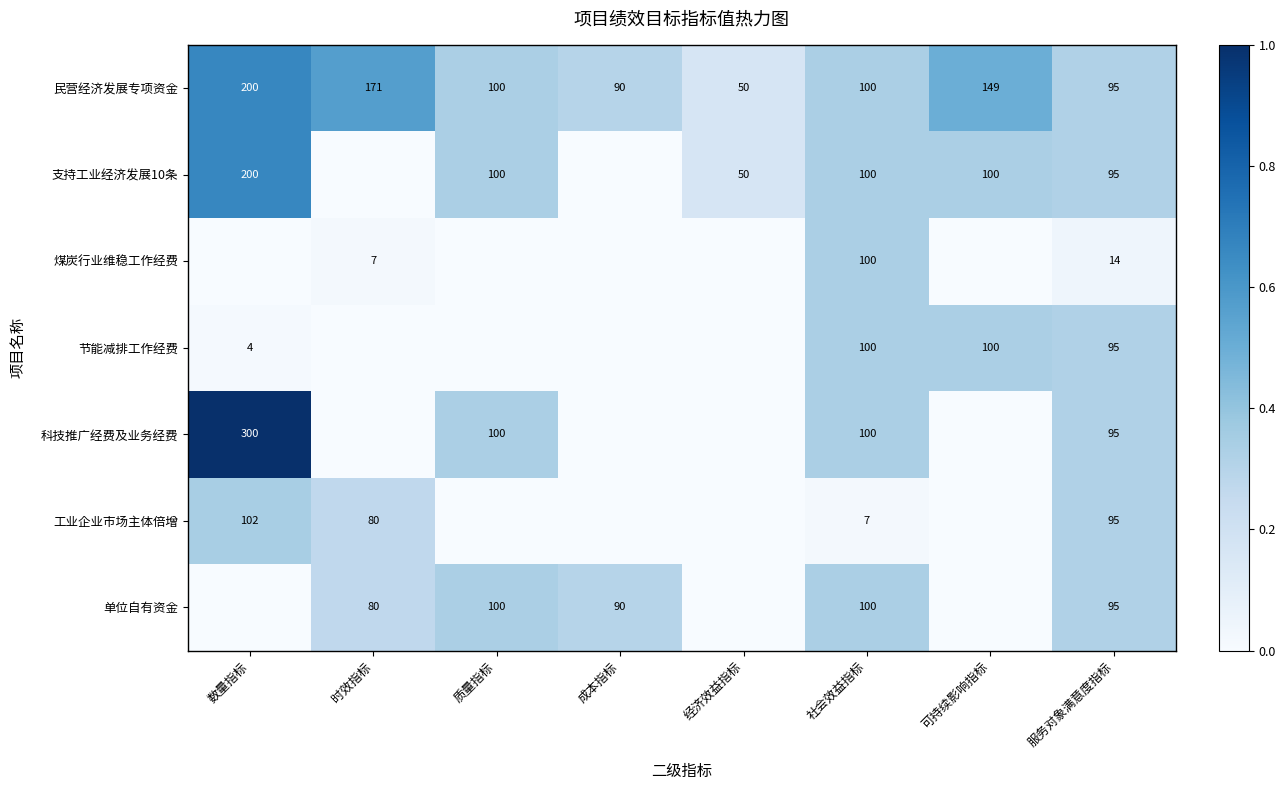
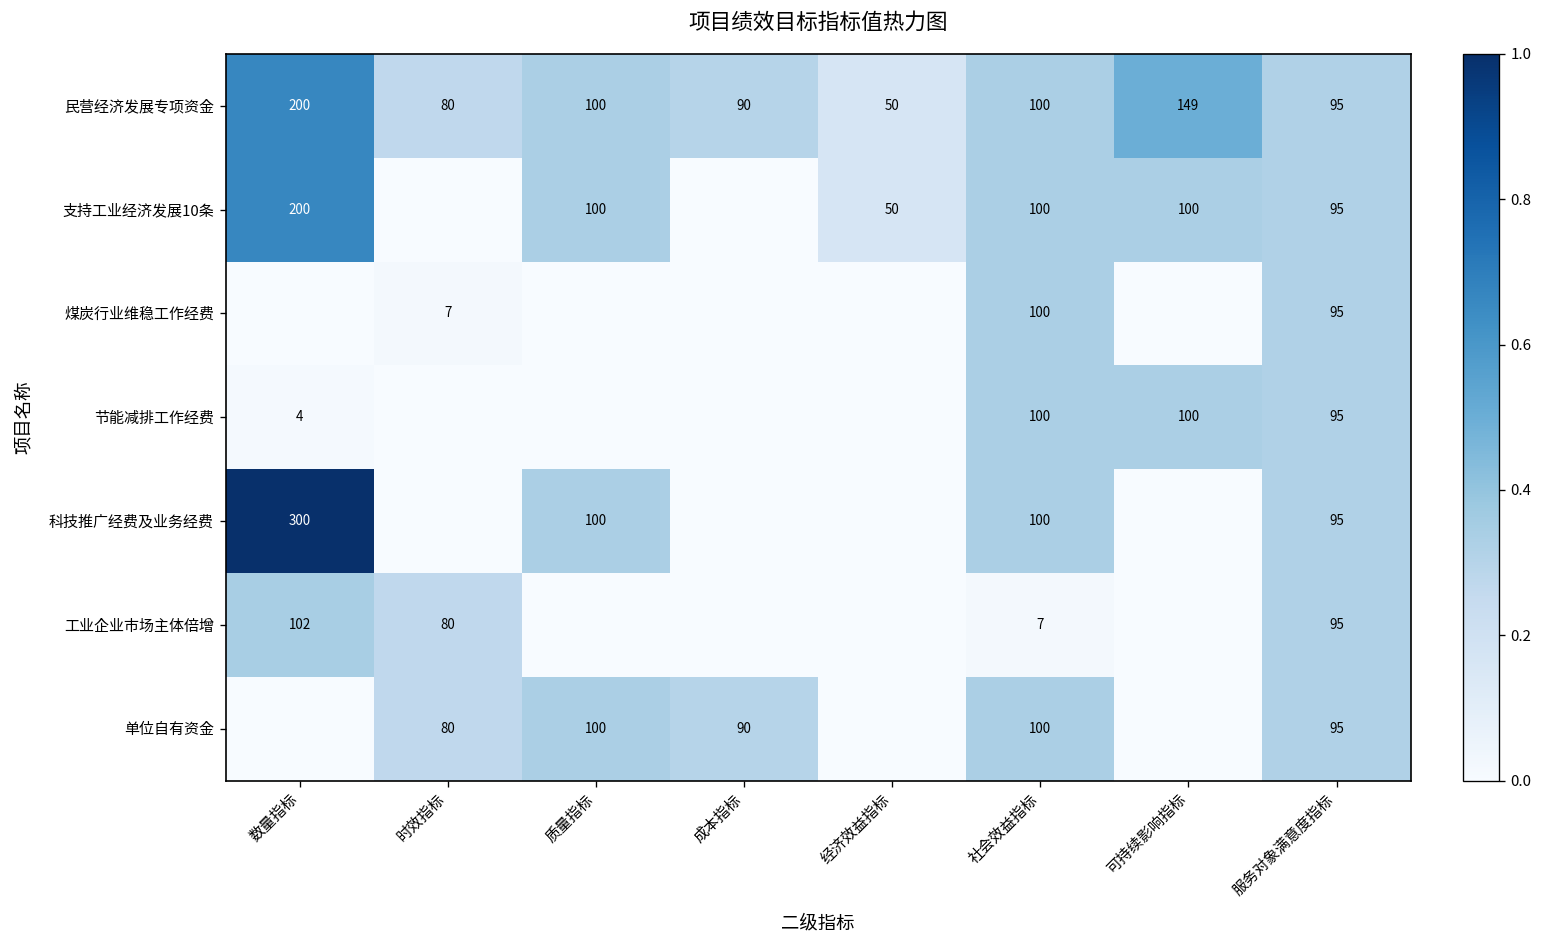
民营经济发展专项资金, 时效指标: 171 -> 80
煤炭行业维稳工作经费, 服务对象满意度指标: 14 -> 95
